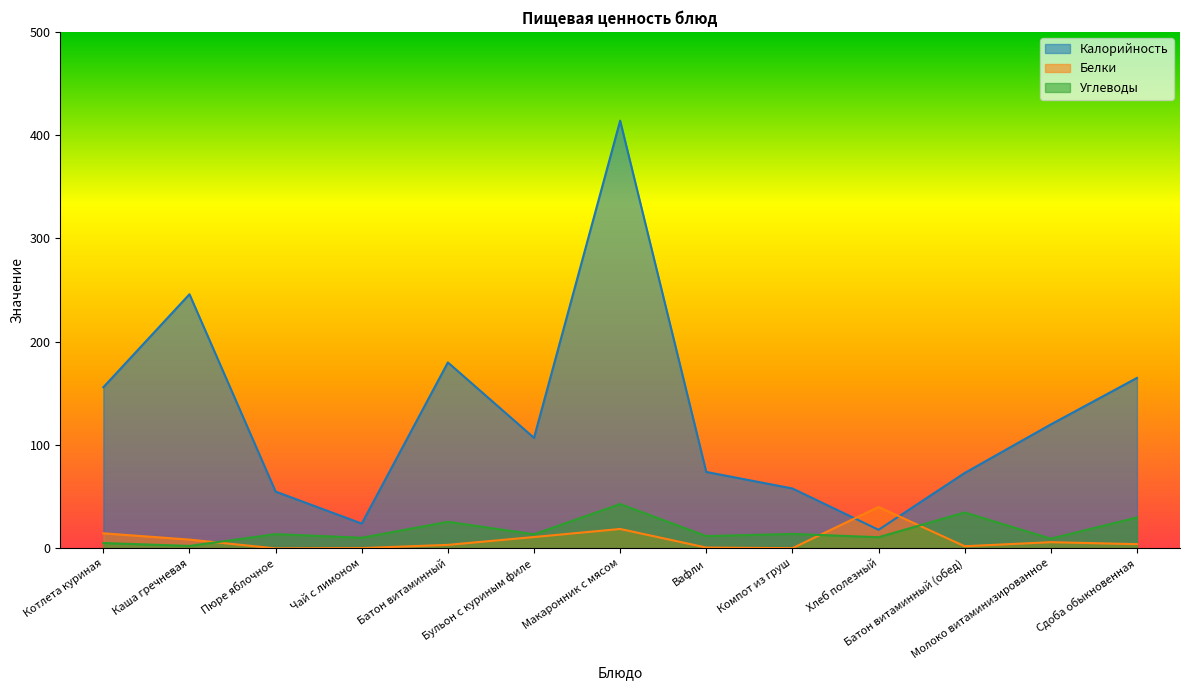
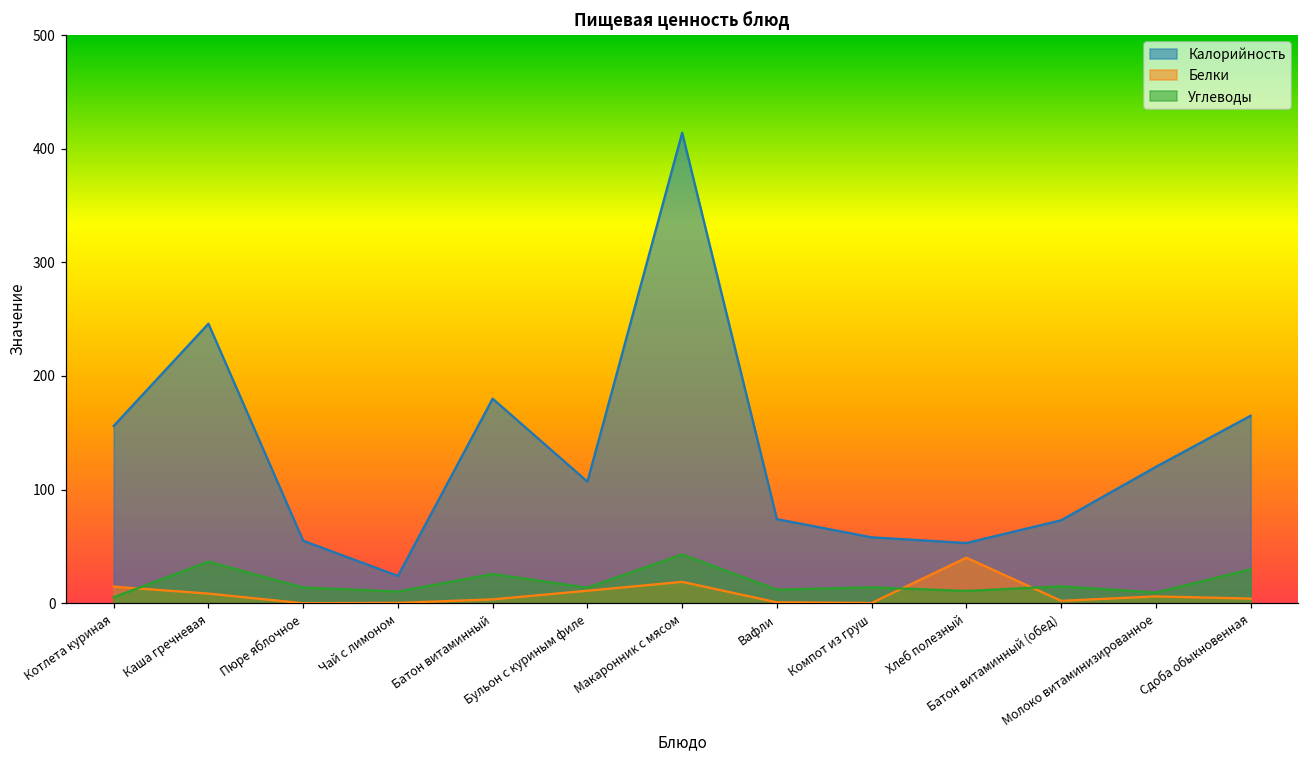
Углеводы, Каша гречневая: 2 -> 37
Калорийность, Хлеб полезный: 18 -> 53
Углеводы, Батон витаминный (обед): 35 -> 15
